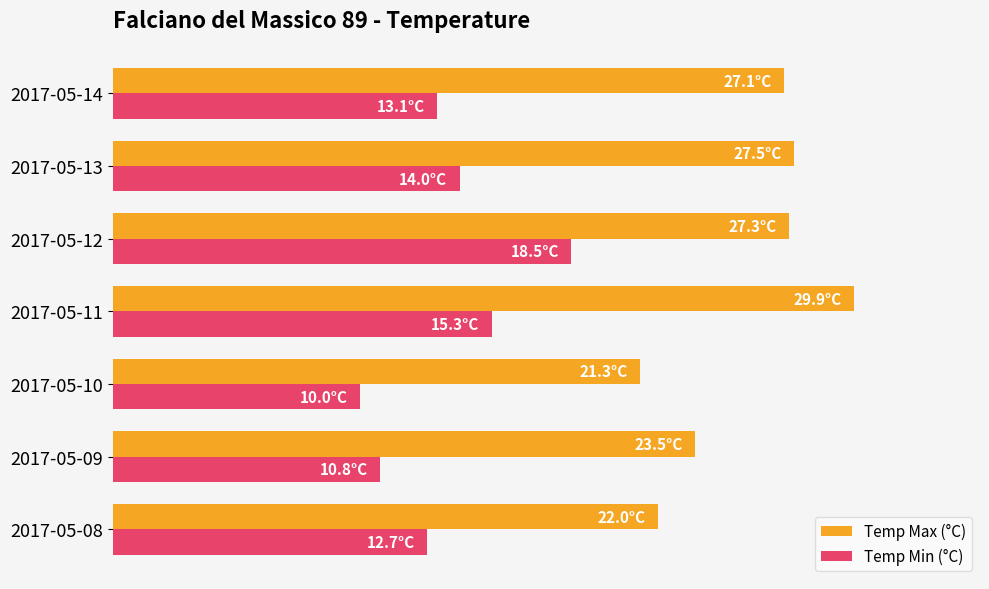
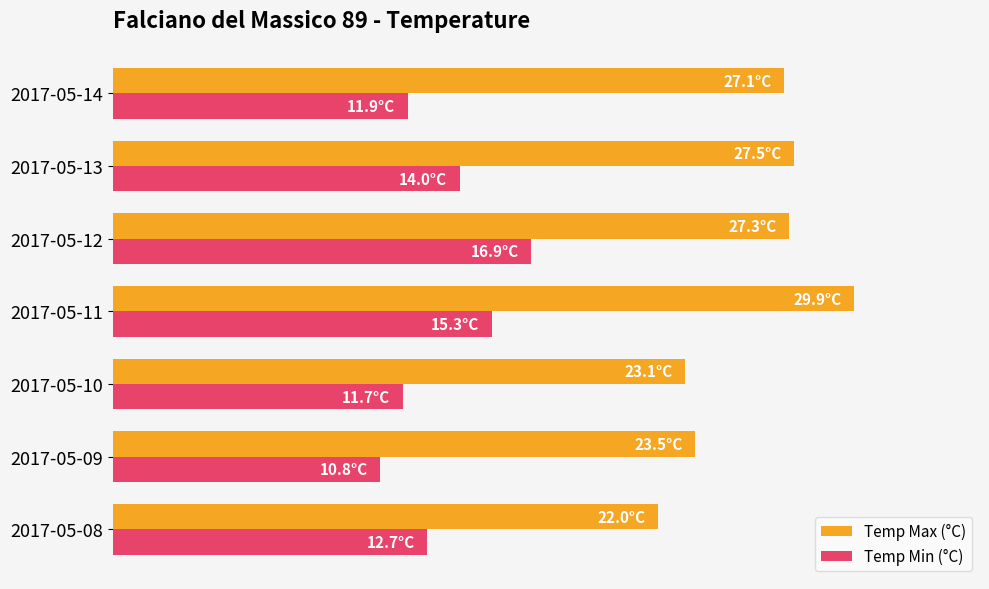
Temp Min (°C), 2017-05-14: 13.1°C -> 11.9°C
Temp Min (°C), 2017-05-12: 18.5°C -> 16.9°C
Temp Max (°C), 2017-05-10: 21.3°C -> 23.1°C
Temp Min (°C), 2017-05-10: 10.0°C -> 11.7°C
